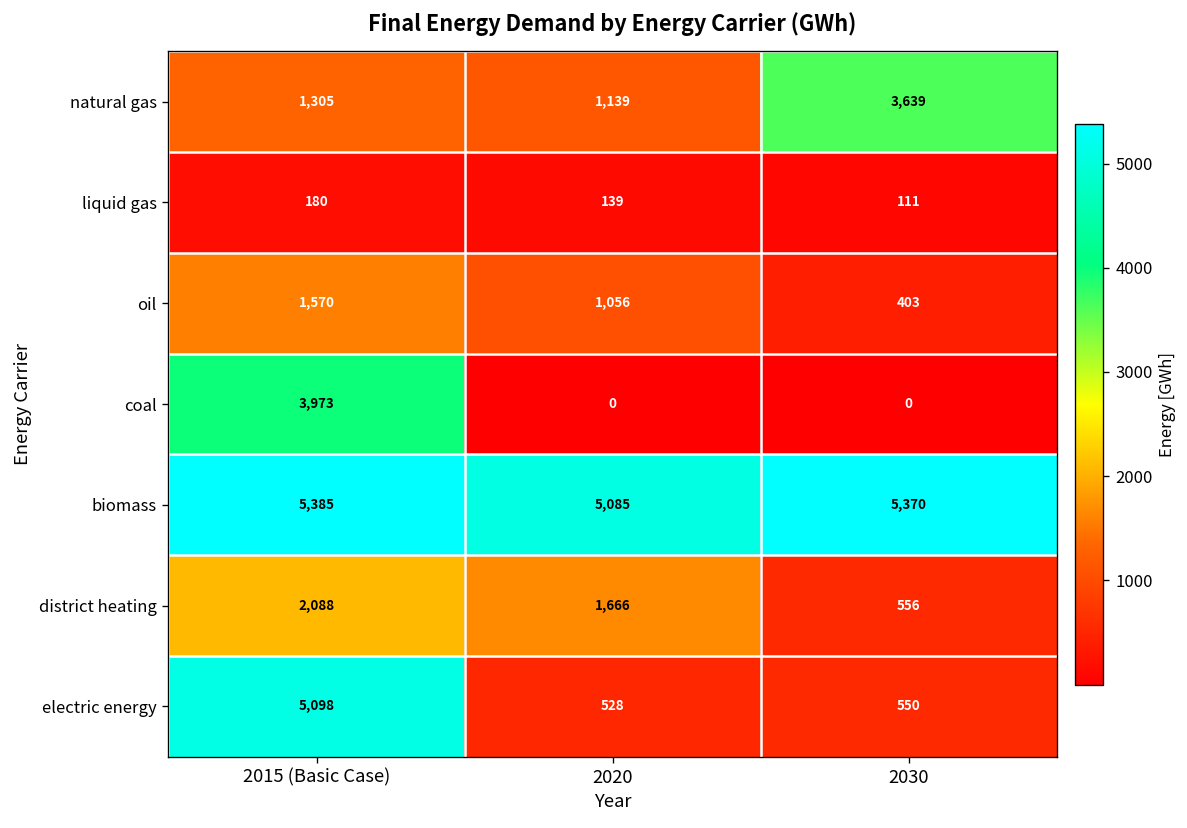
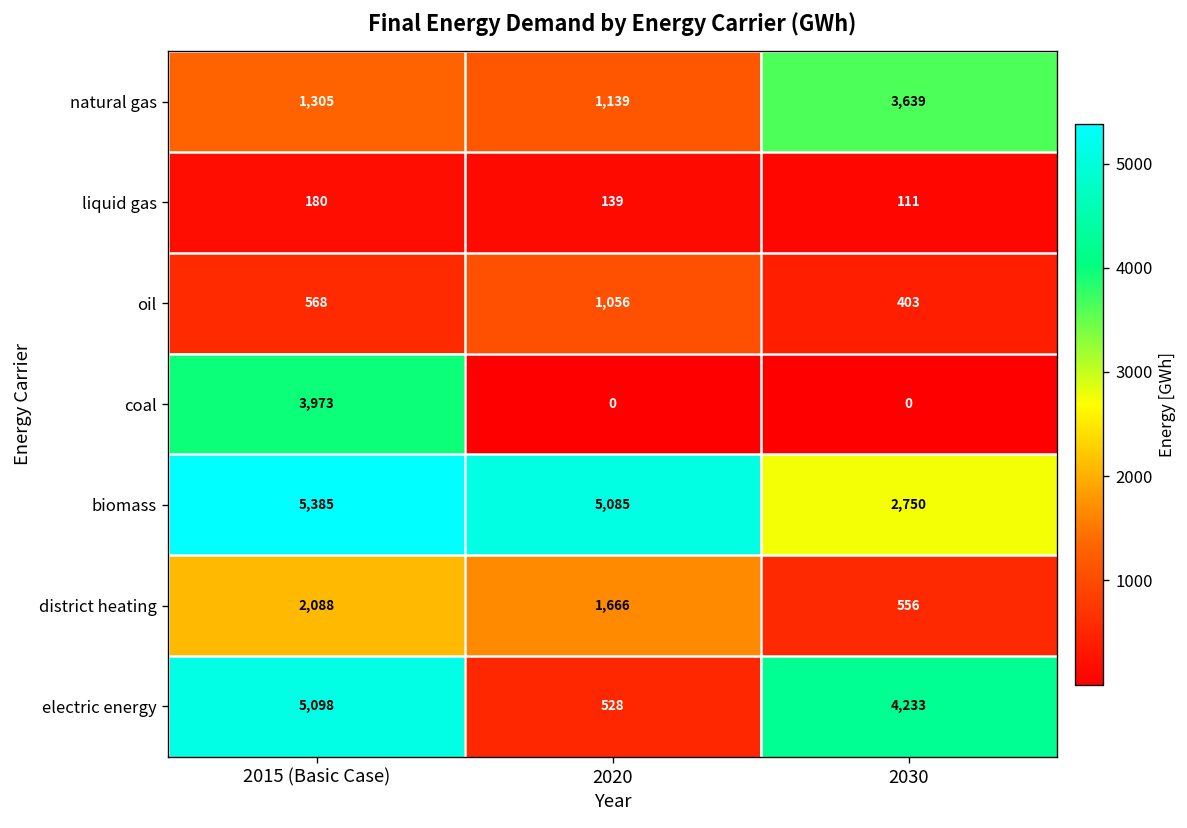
oil, 2015 (Basic Case): 1,570 -> 568
biomass, 2030: 5,370 -> 2,750
electric energy, 2030: 550 -> 4,233
